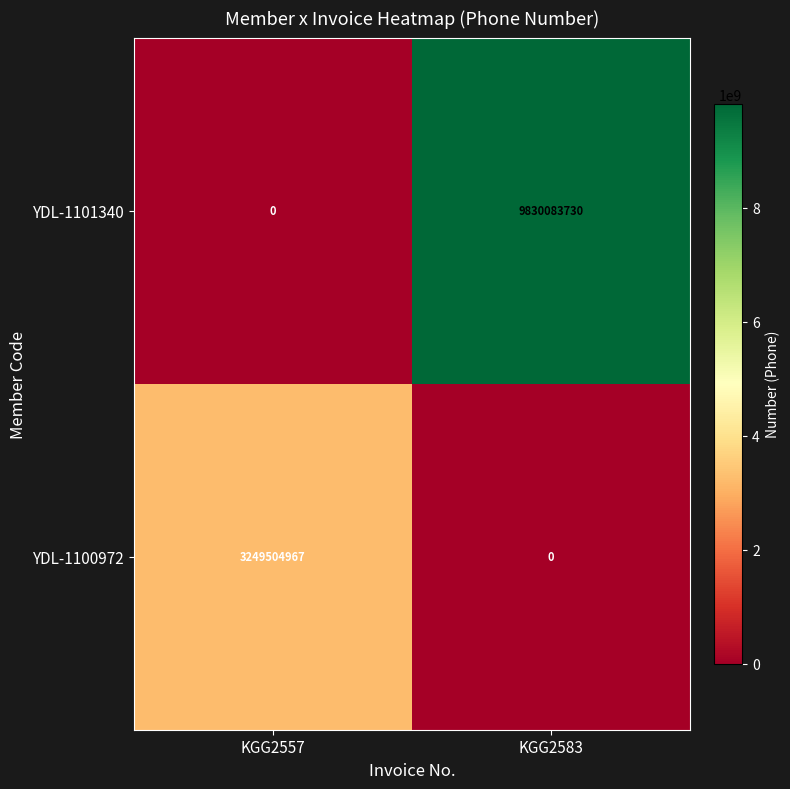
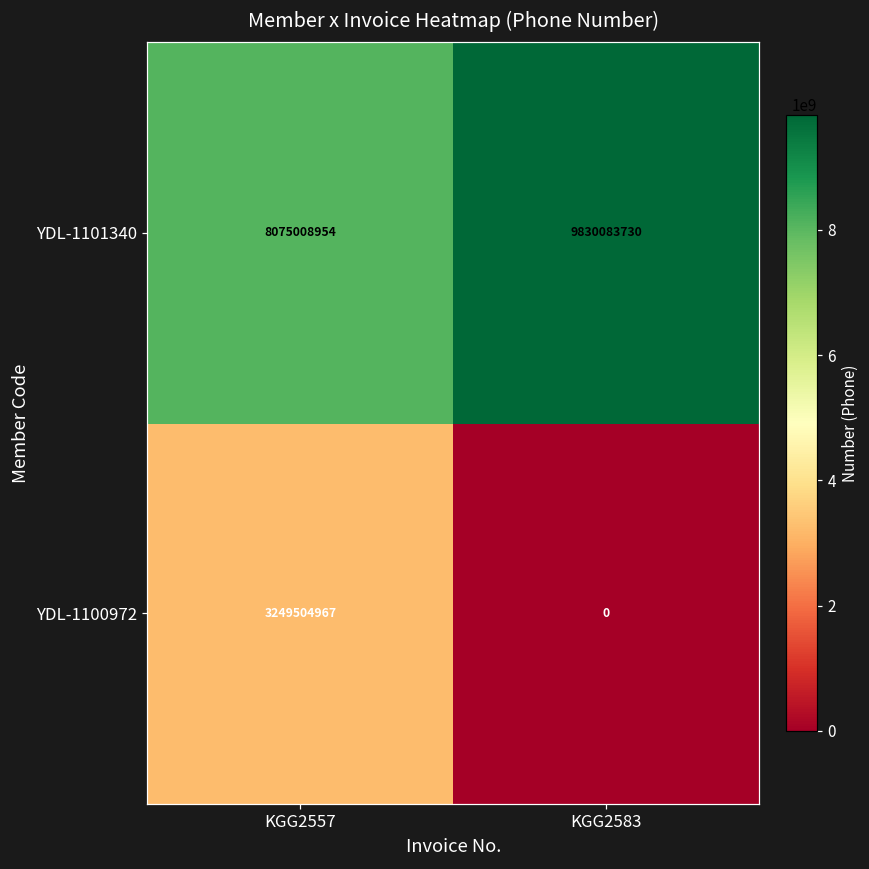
YDL-1101340, KGG2557: 0 -> 8075008954
